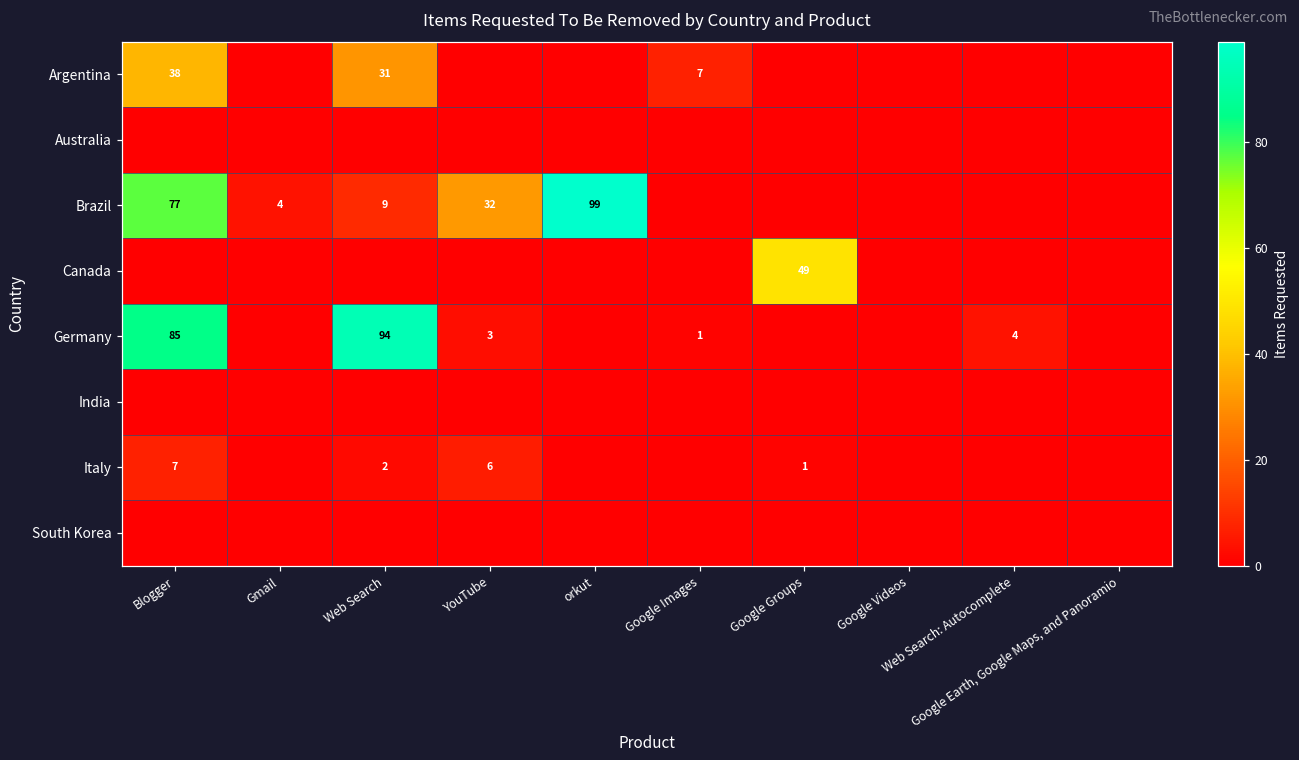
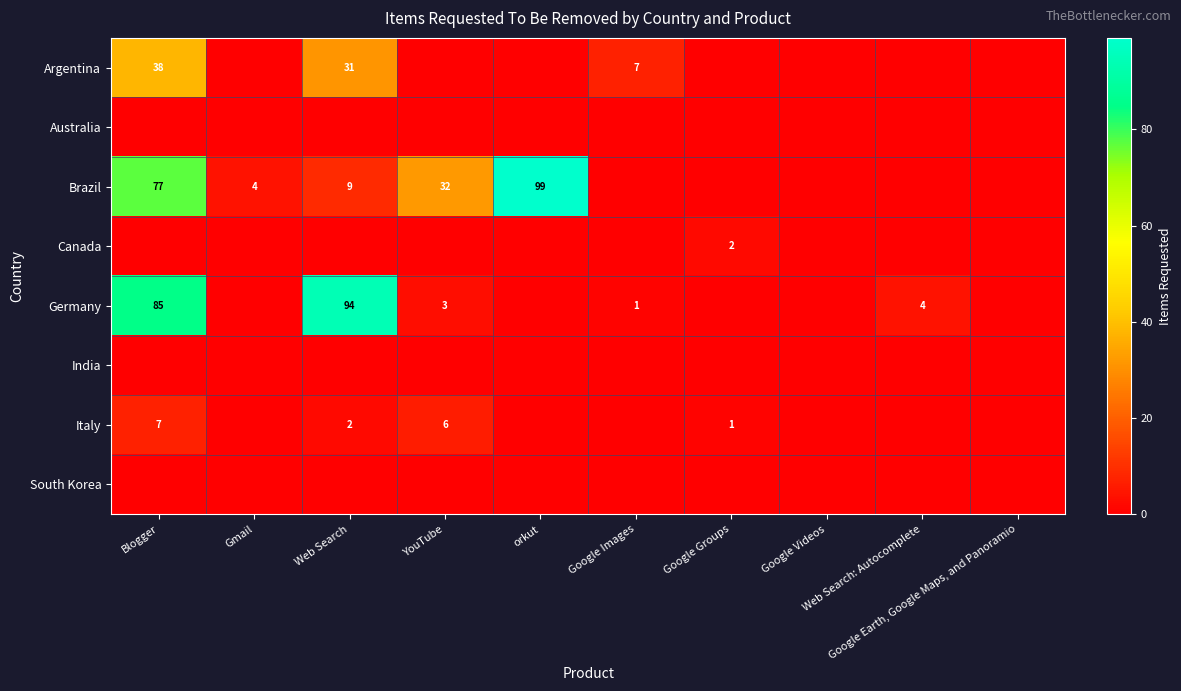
Canada, Google Groups: 49 -> 2
